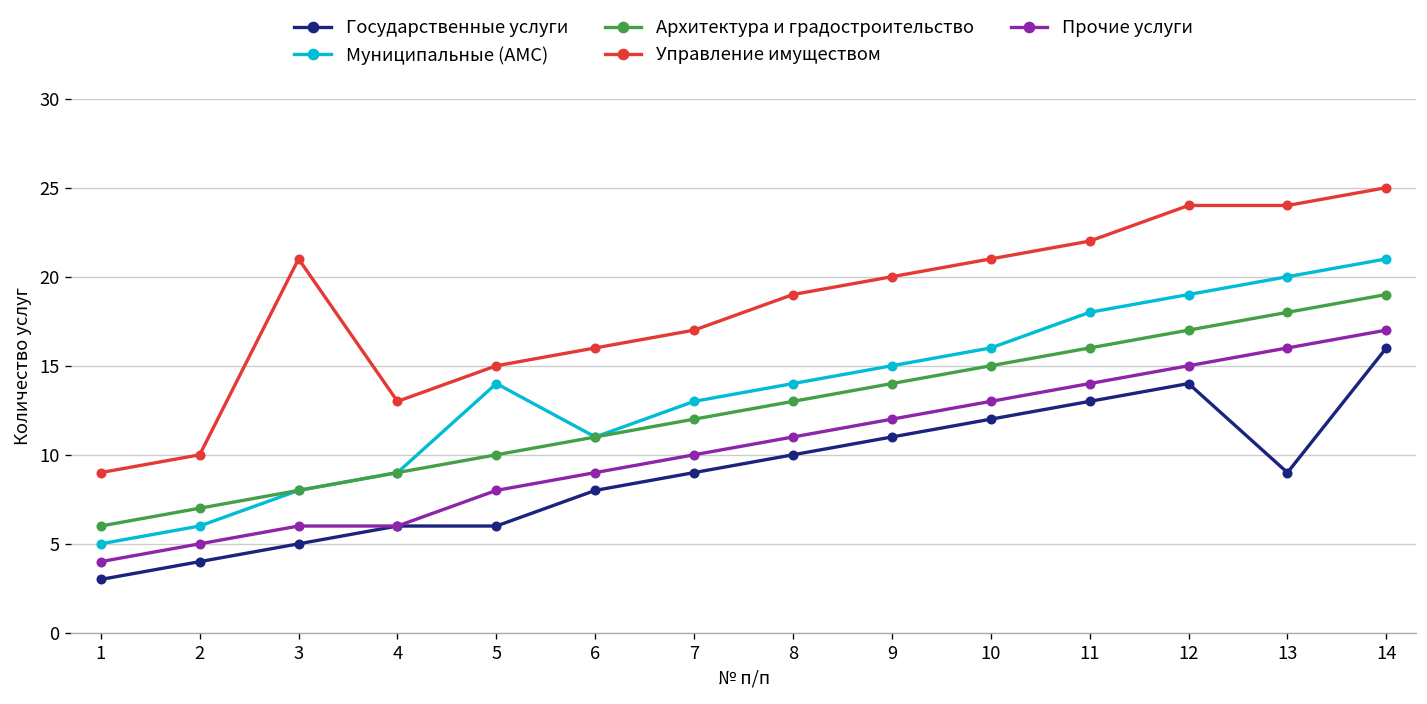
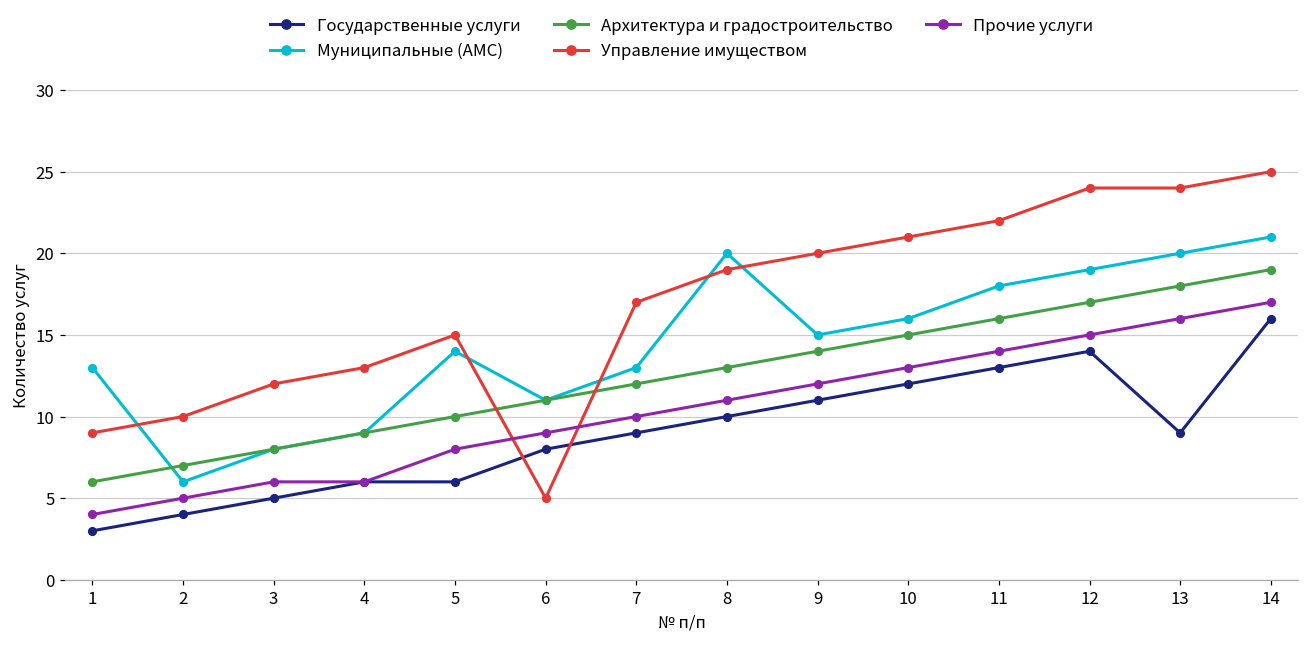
Муниципальные (АМС), 1: 5 -> 13
Управление имуществом, 3: 21 -> 12
Управление имуществом, 6: 16 -> 5
Муниципальные (АМС), 8: 14 -> 20
